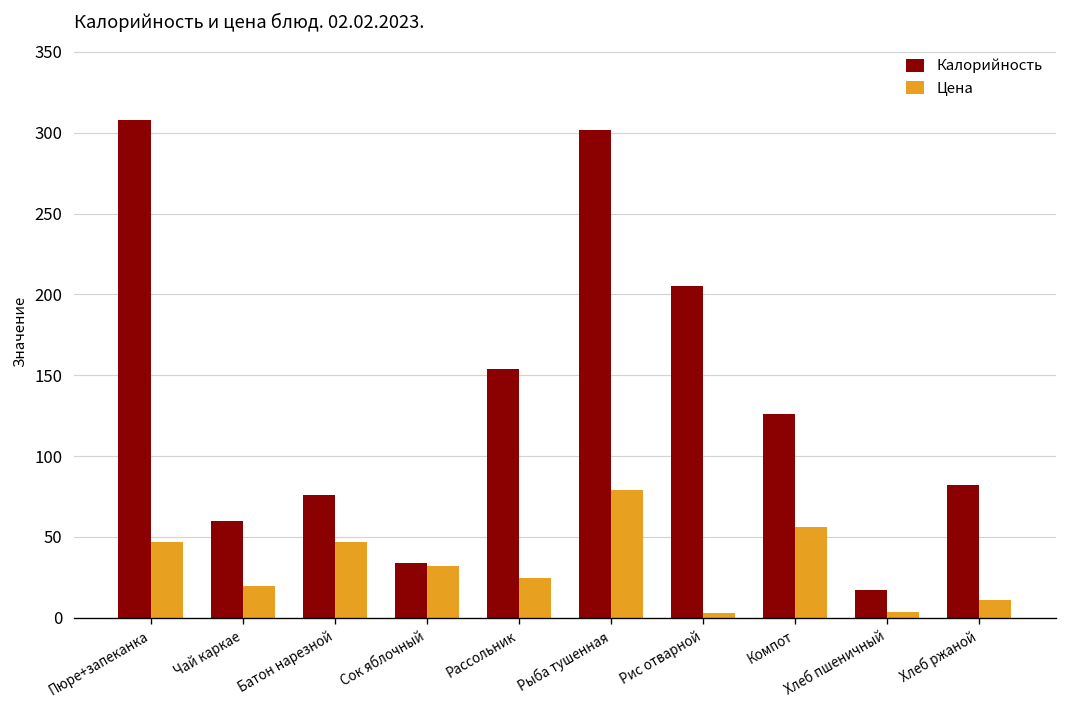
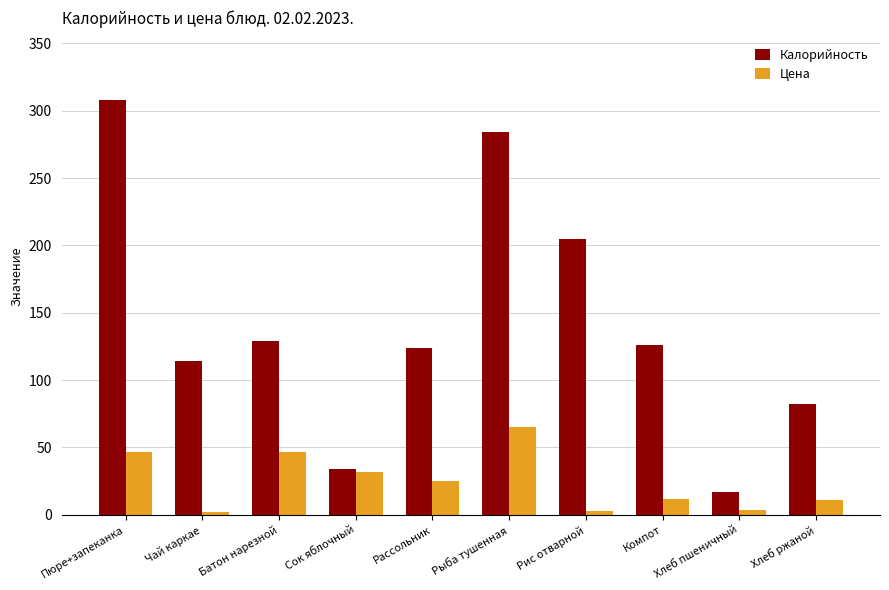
Калорийность, Чай каркае: 60 -> 114
Цена, Чай каркае: 20 -> 2
Калорийность, Батон нарезной: 76 -> 129
Калорийность, Рассольник: 154 -> 124
Калорийность, Рыба тушенная: 302 -> 284
Цена, Рыба тушенная: 79 -> 65
Цена, Компот: 56 -> 12
